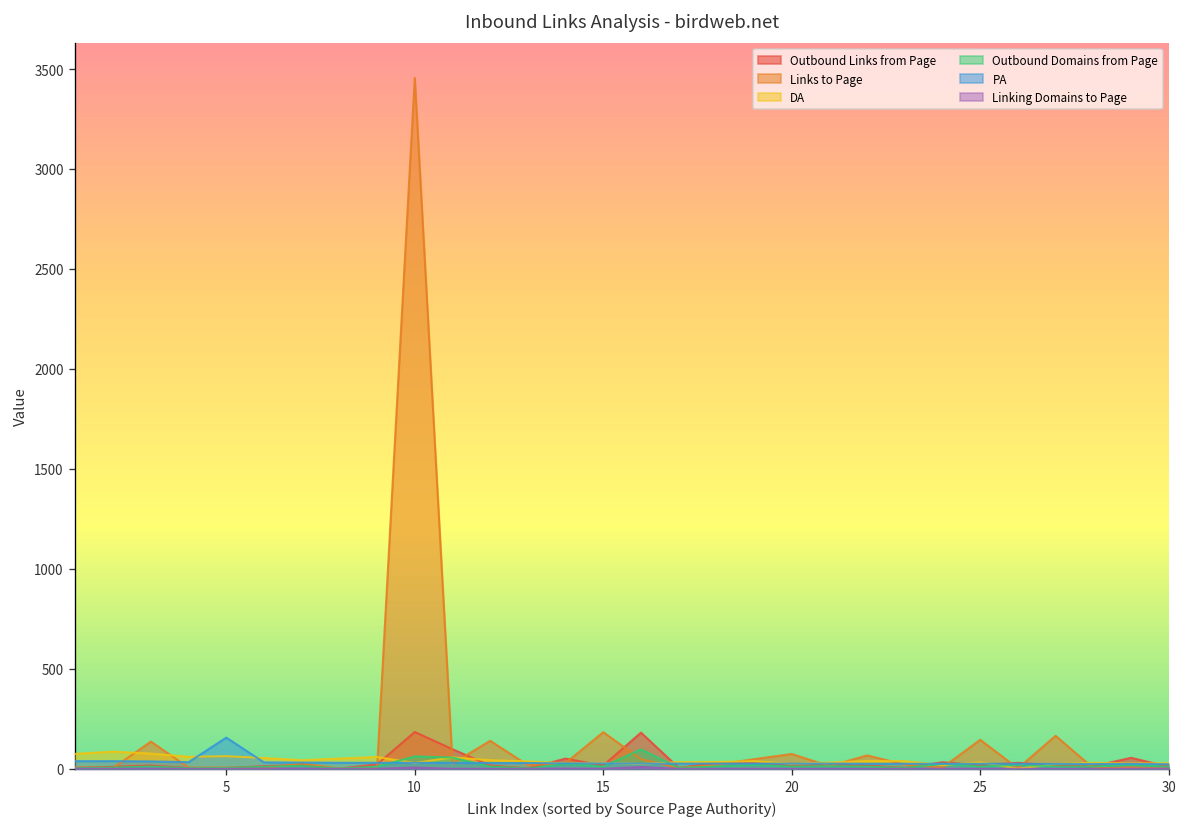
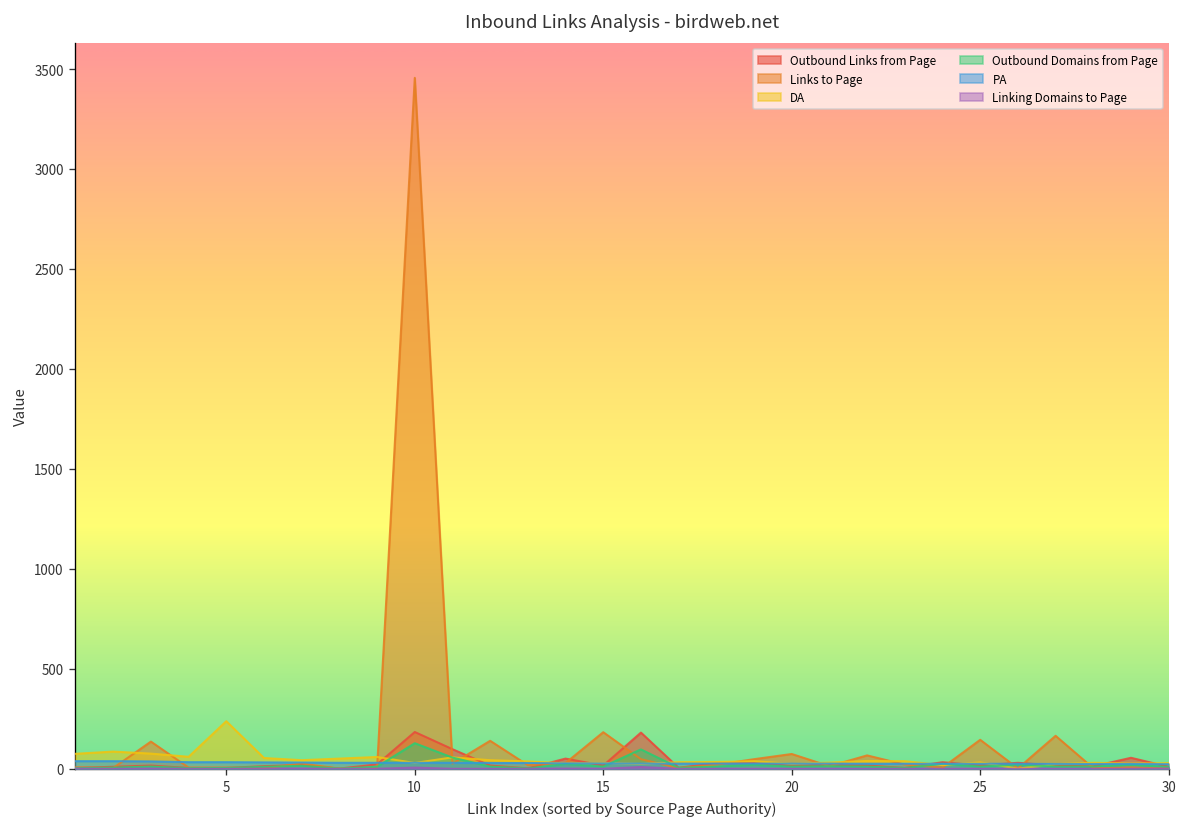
DA, 5: 60 -> 240
PA, 5: 160 -> 30
Outbound Domains from Page, 10: 60 -> 130
